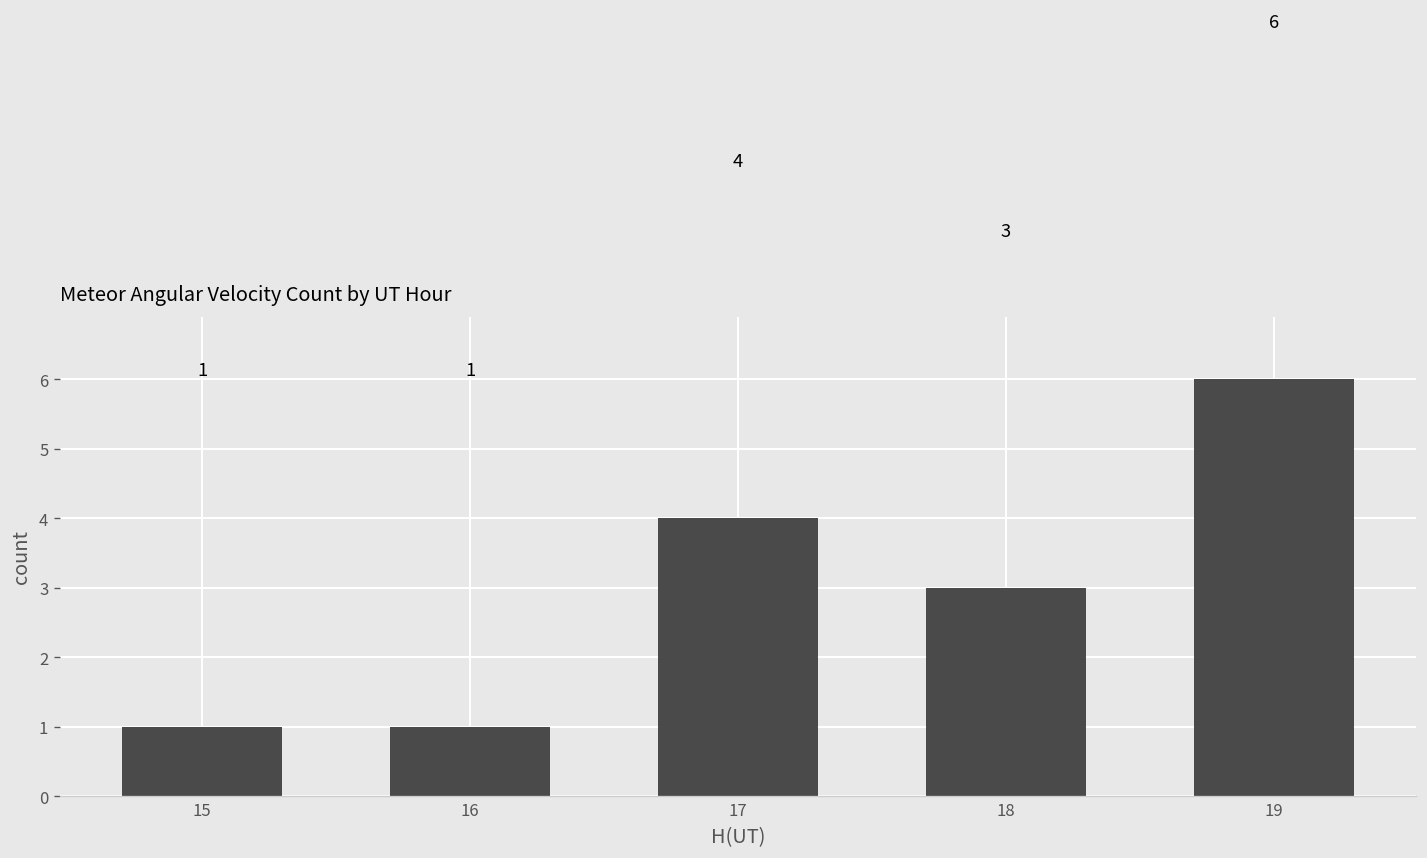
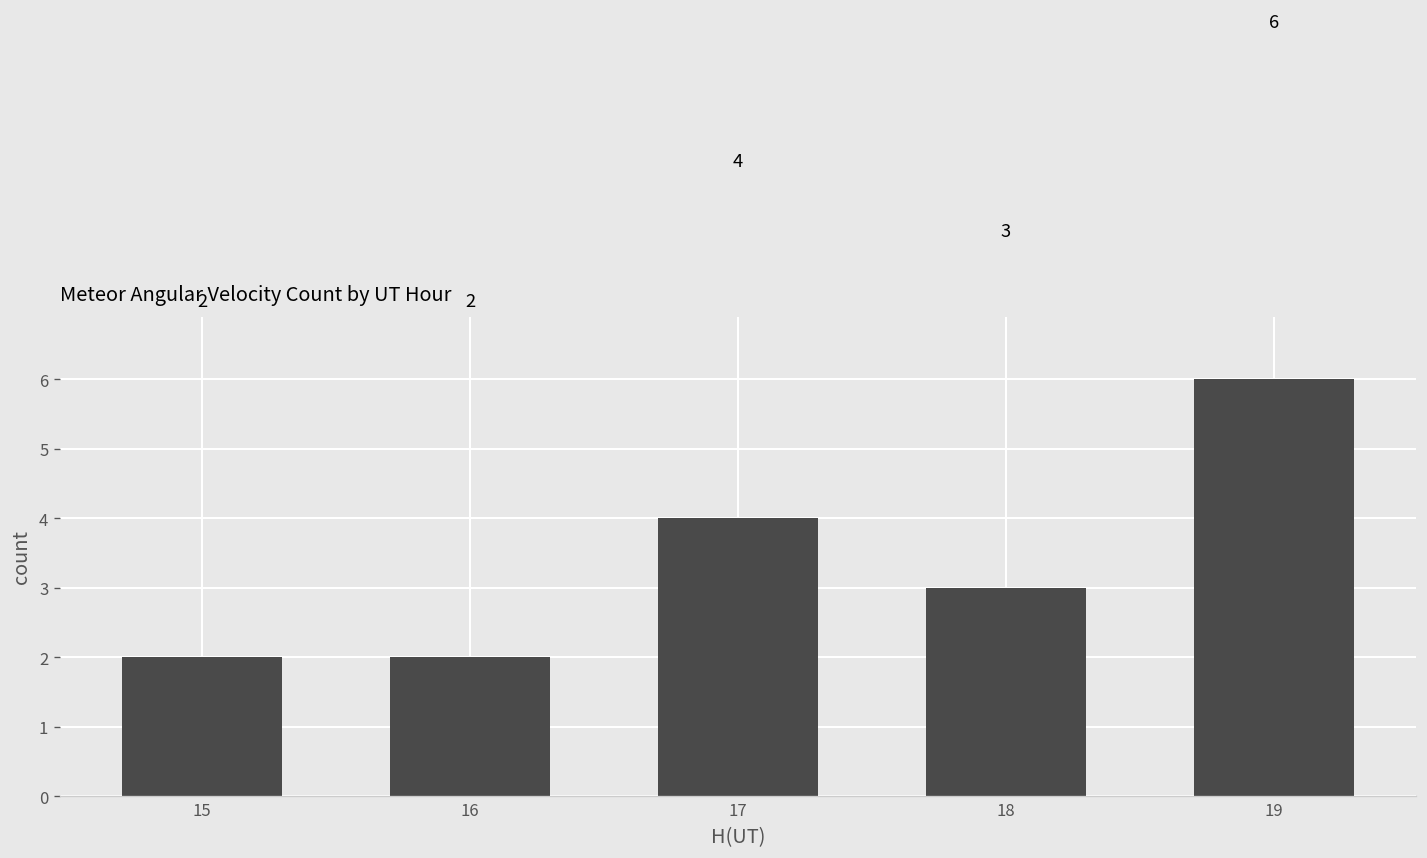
15: 1 -> 2
16: 1 -> 2
